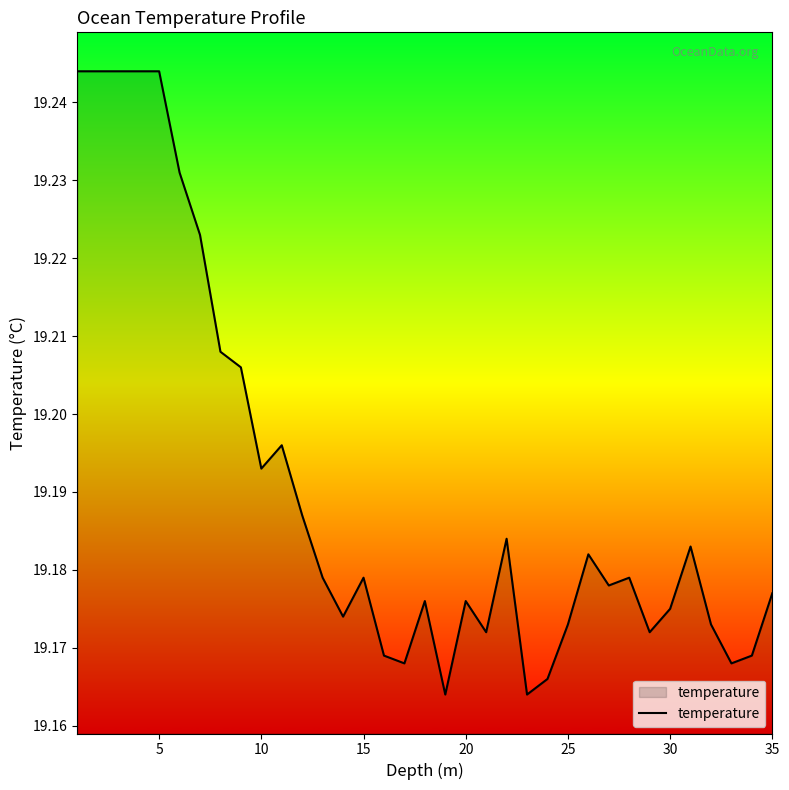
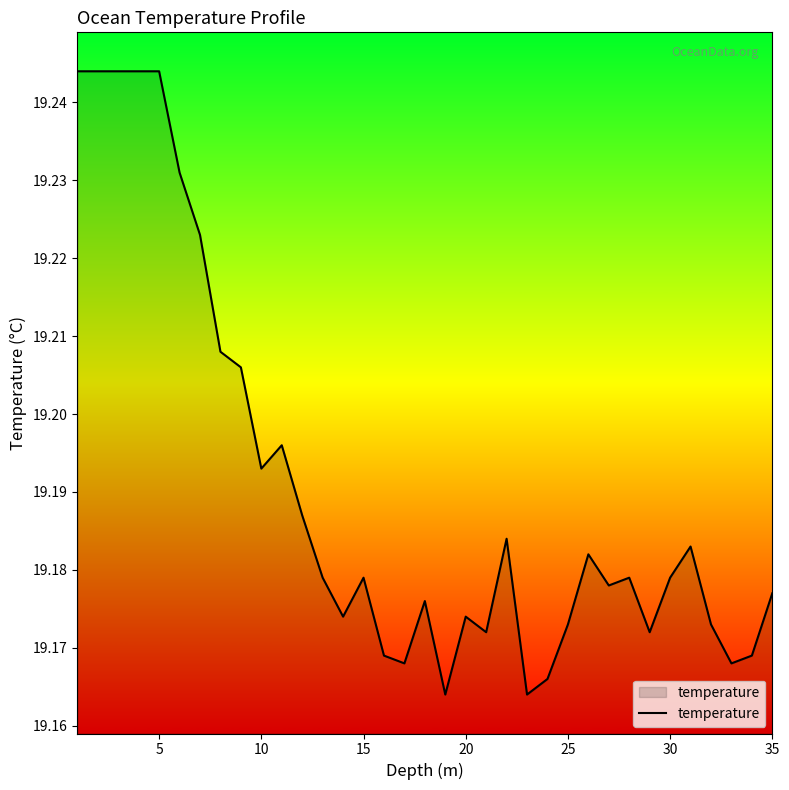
20: 19.176 -> 19.174
30: 19.175 -> 19.179
